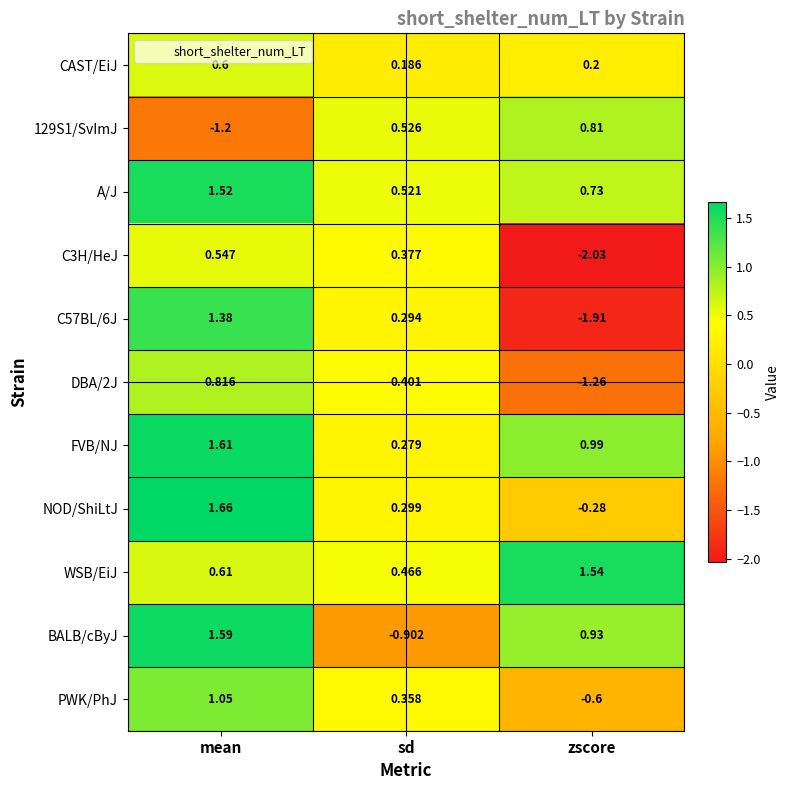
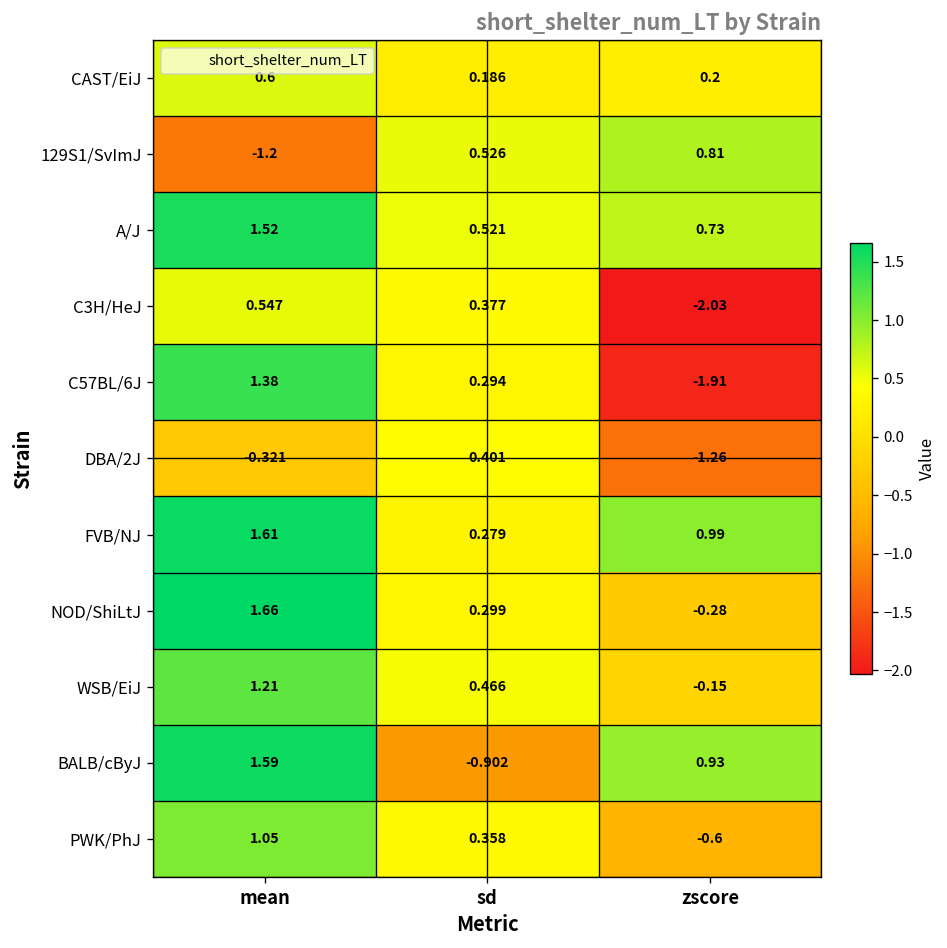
DBA/2J, mean: 0.816 -> -0.321
WSB/EiJ, mean: 0.61 -> 1.21
WSB/EiJ, zscore: 1.54 -> -0.15
